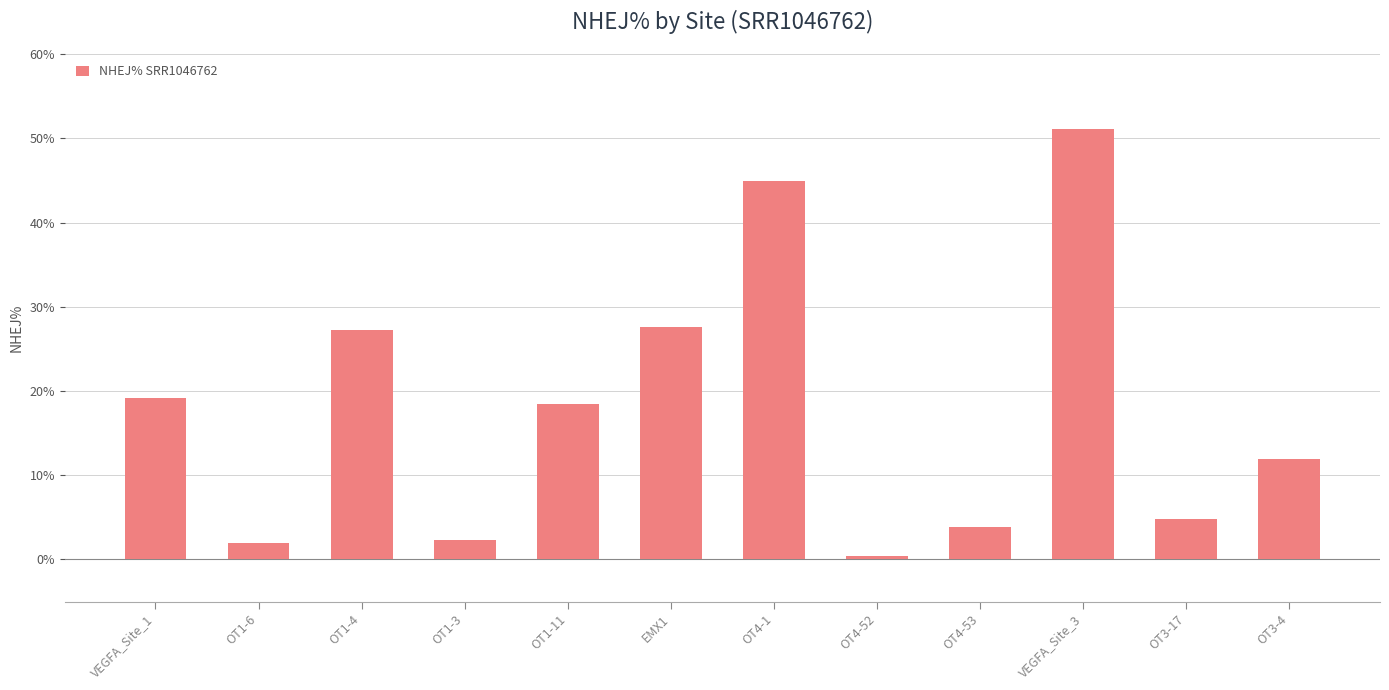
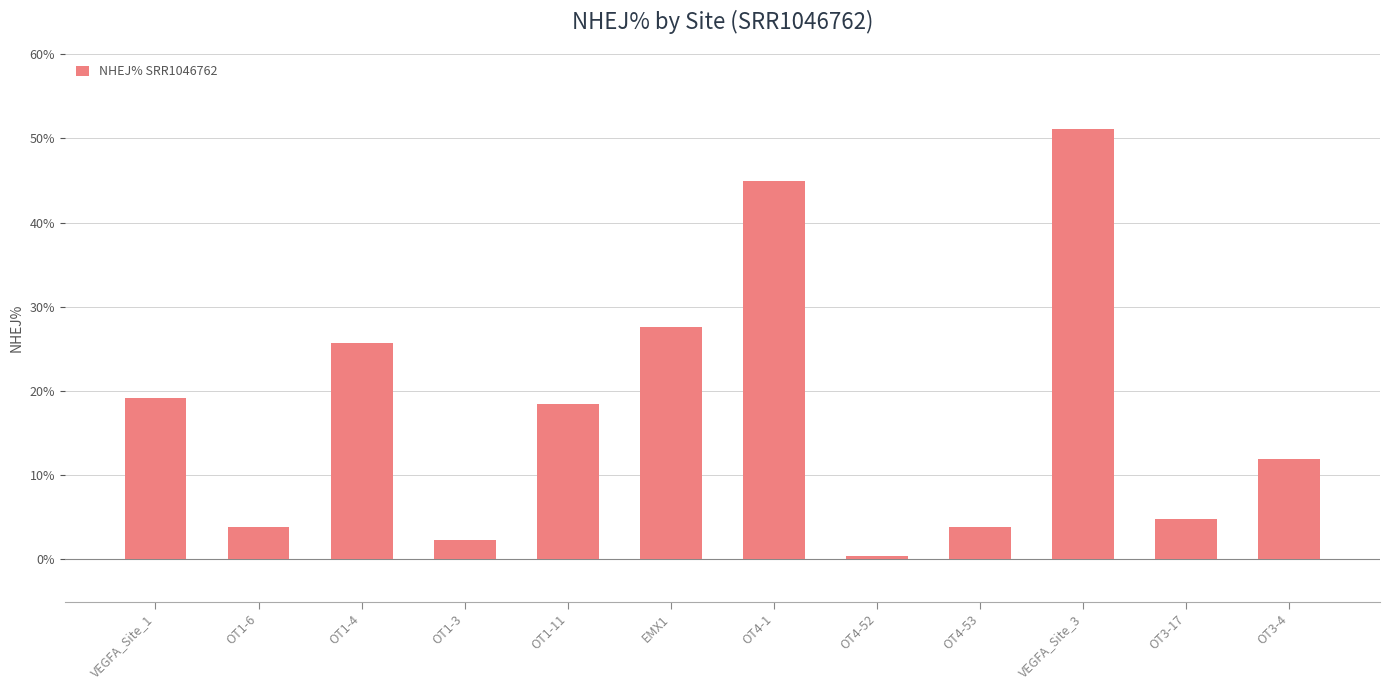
OT1-6: 2% -> 4%
OT1-4: 27% -> 26%
